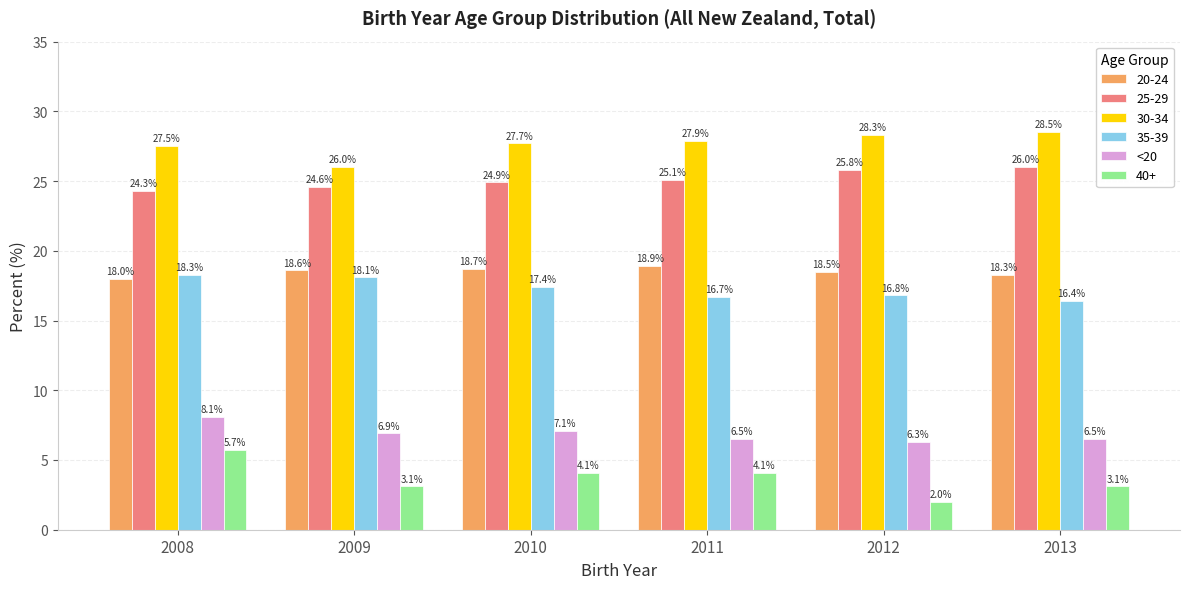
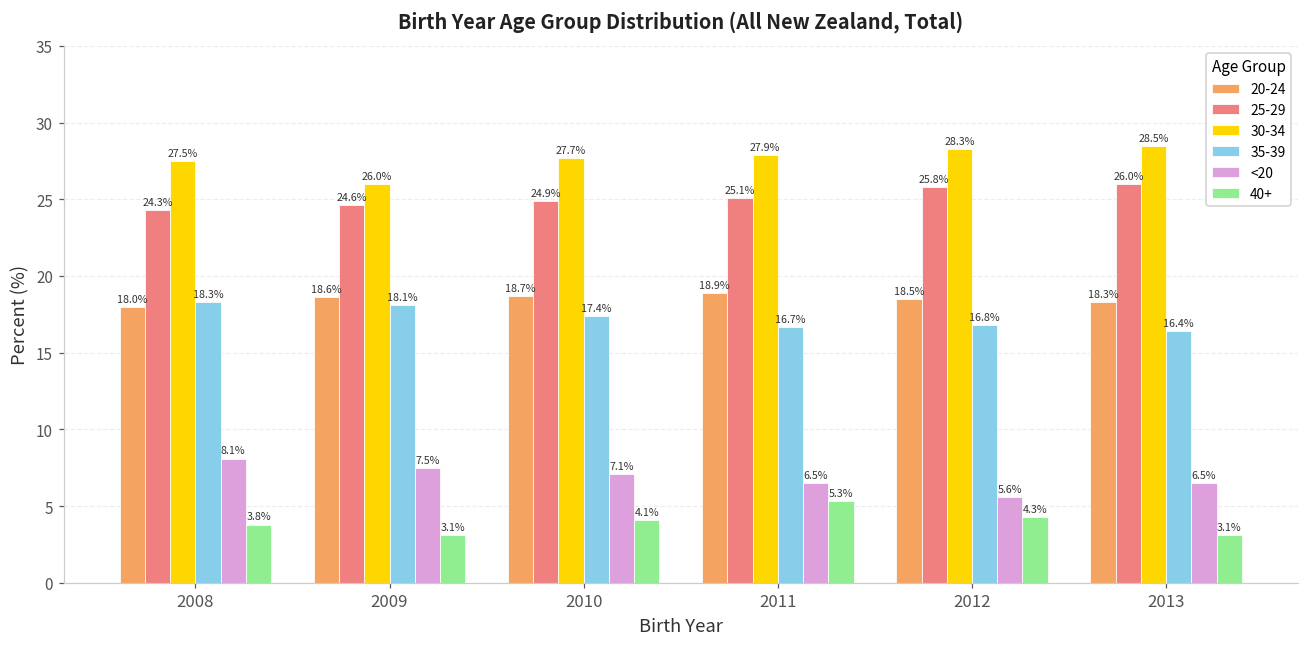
40+, 2008: 5.7% -> 3.8%
<20, 2009: 6.9% -> 7.5%
40+, 2011: 4.1% -> 5.3%
<20, 2012: 6.3% -> 5.6%
40+, 2012: 2.0% -> 4.3%
